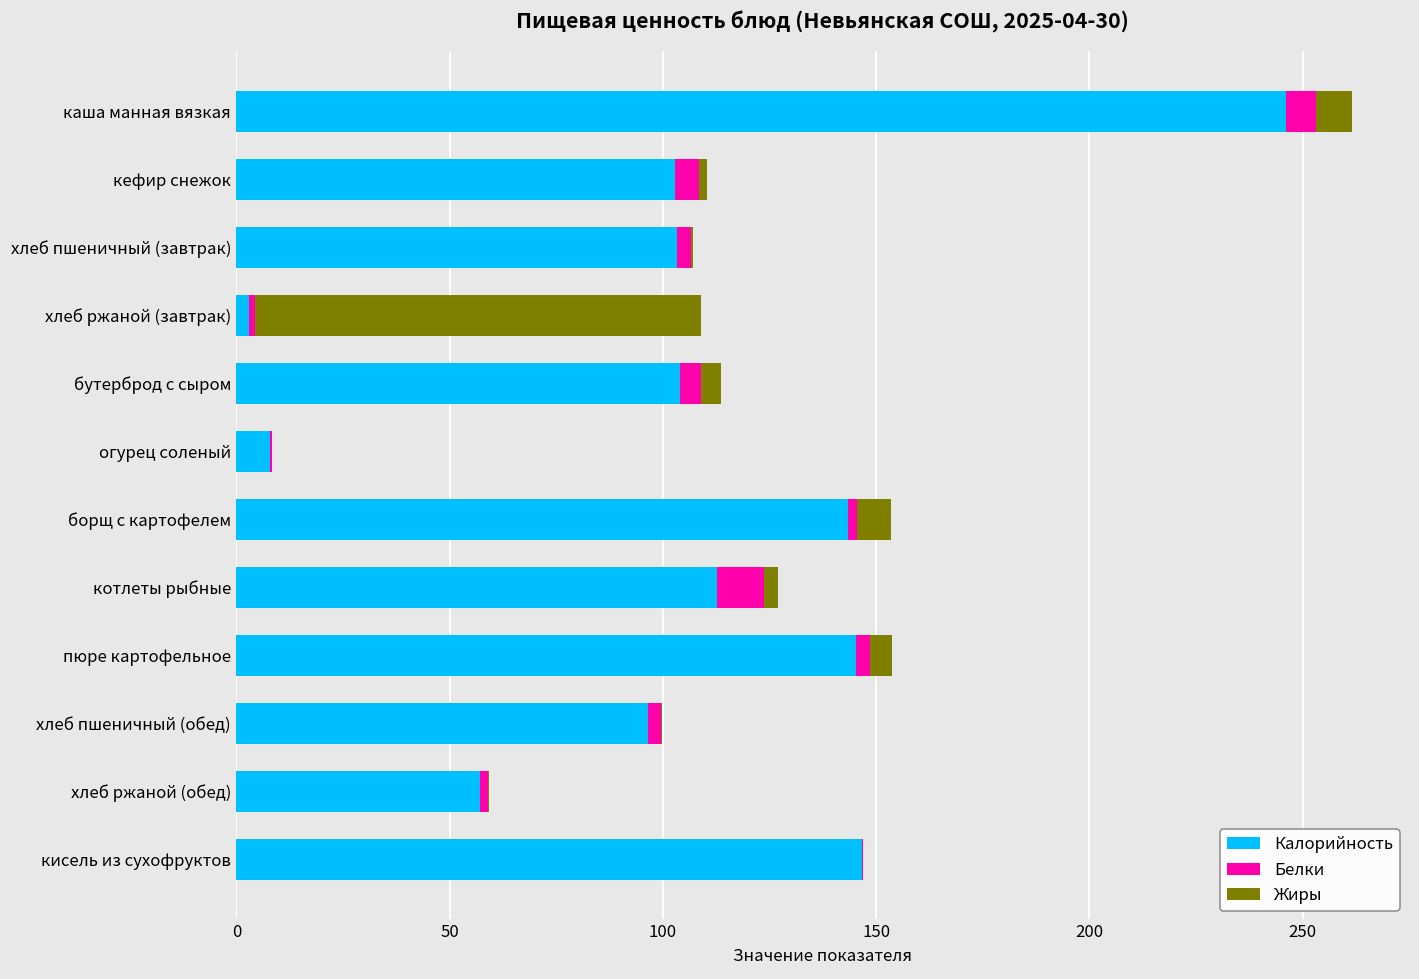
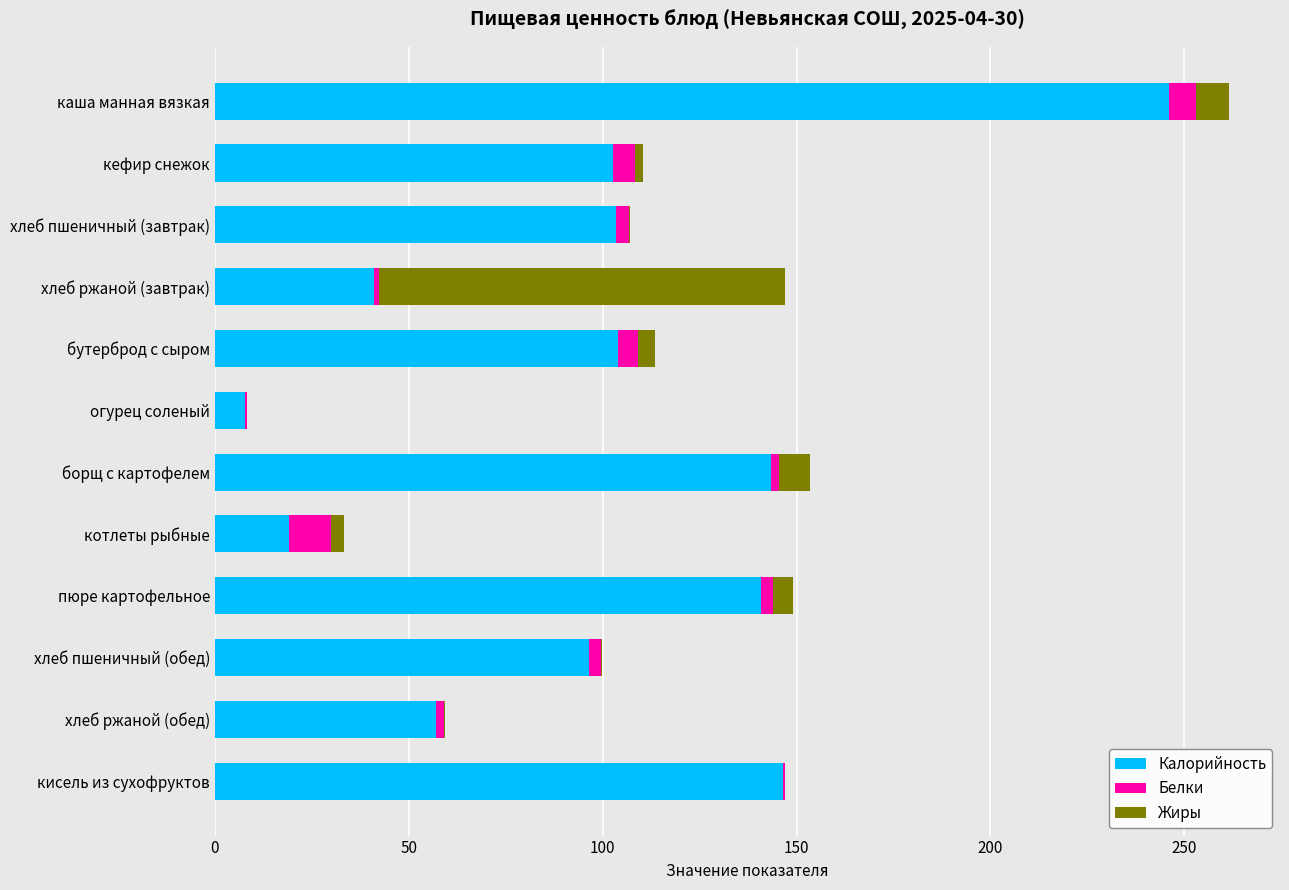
Калорийность, хлеб ржаной (завтрак): 3 -> 41
Калорийность, котлеты рыбные: 113 -> 19
Калорийность, пюре картофельное: 145 -> 141
